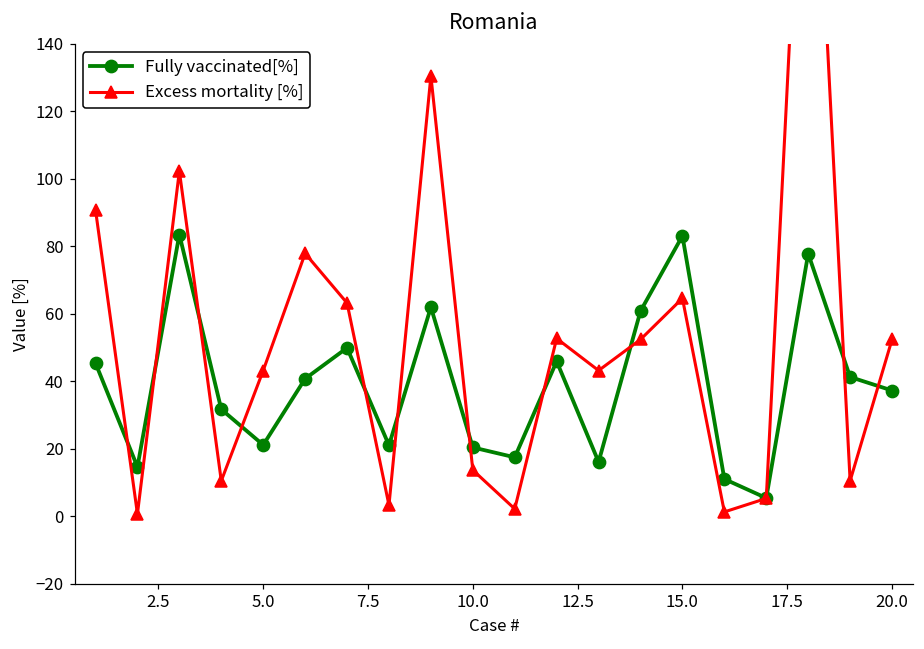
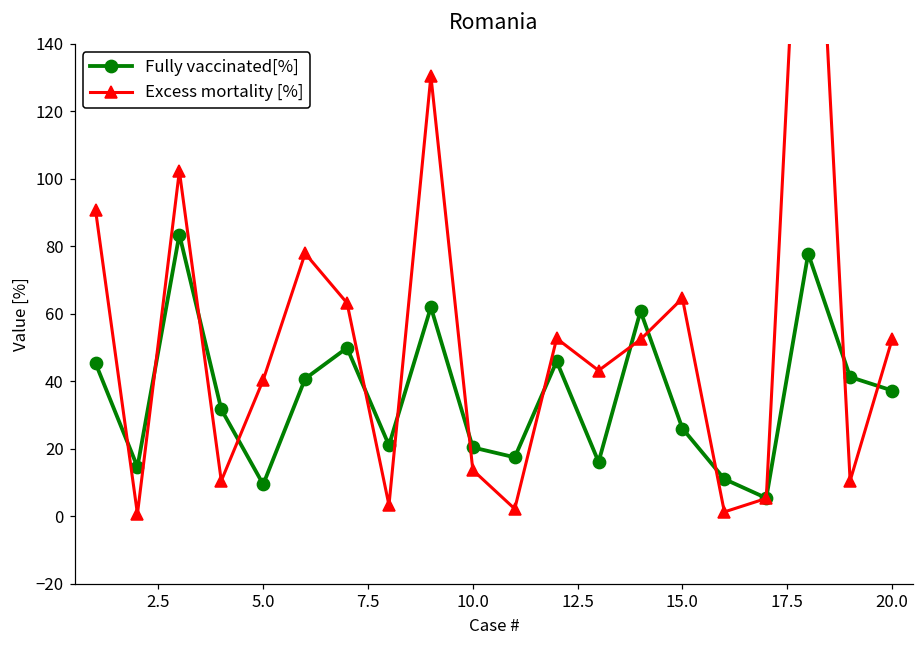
Fully vaccinated[%], 5.0: 21 -> 9
Excess mortality [%], 5.0: 43 -> 40
Fully vaccinated[%], 15.0: 83 -> 26
